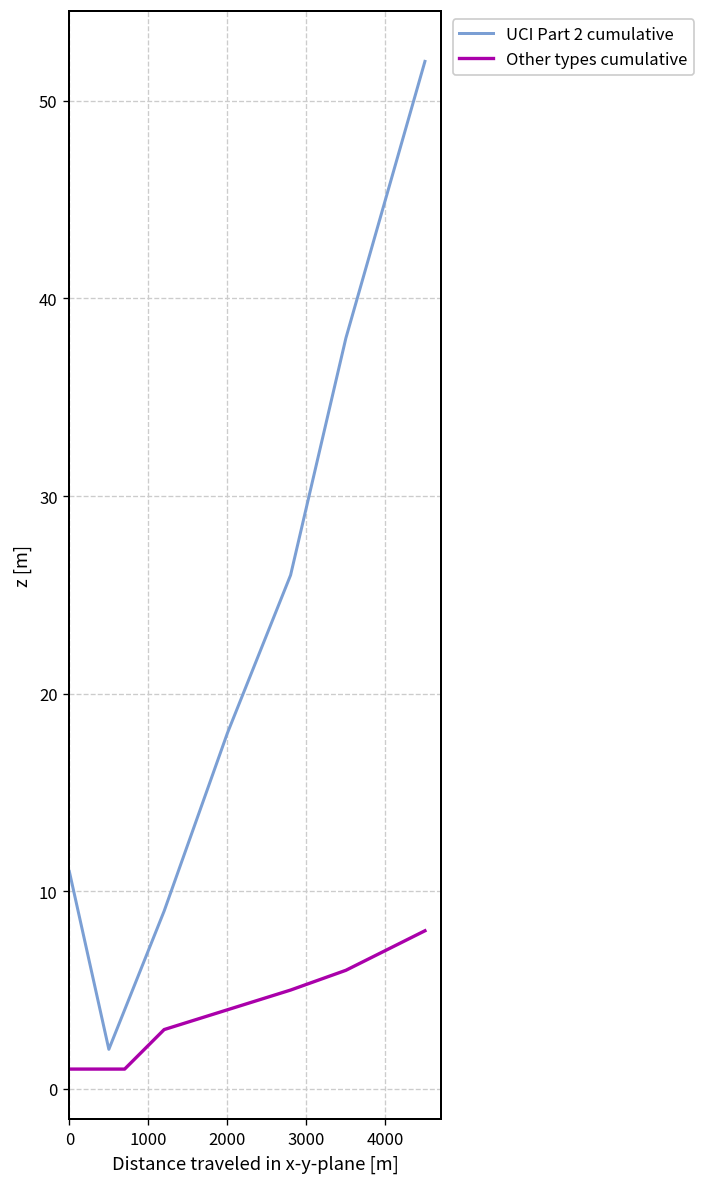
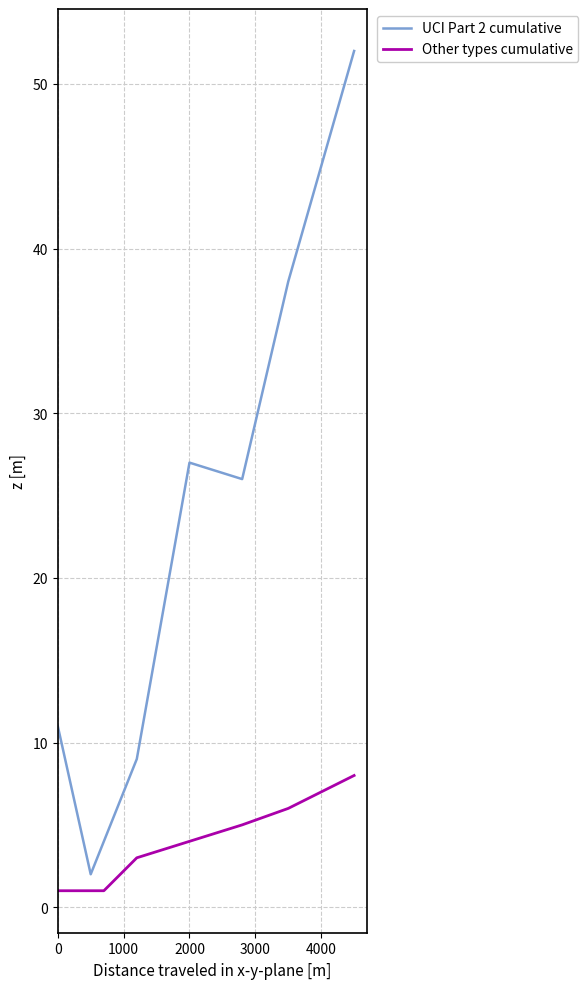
UCI Part 2 cumulative, 2000: 18 -> 27
